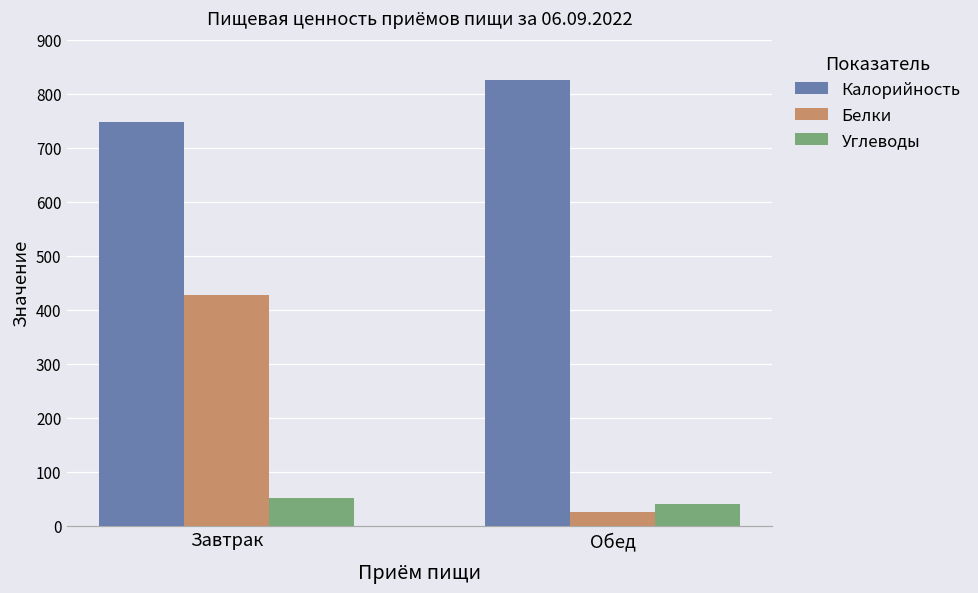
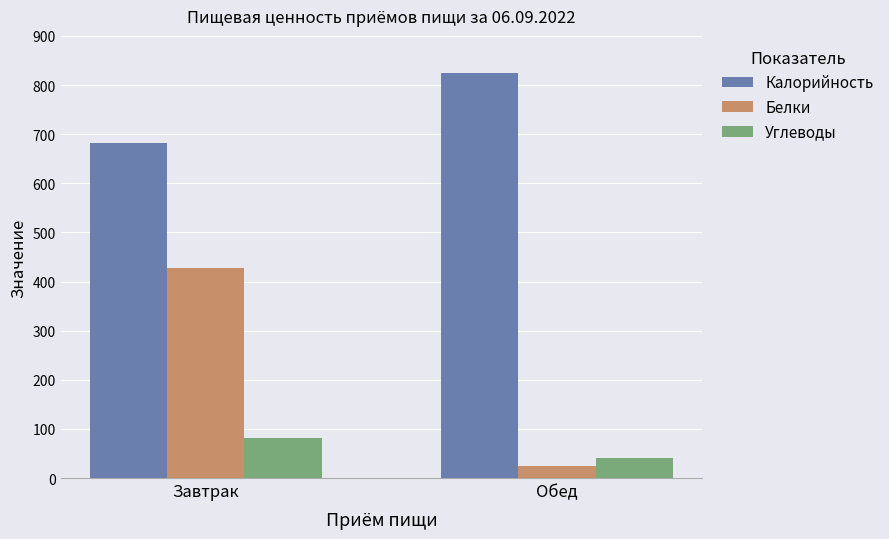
Калорийность, Завтрак: 750 -> 680
Углеводы, Завтрак: 50 -> 80
